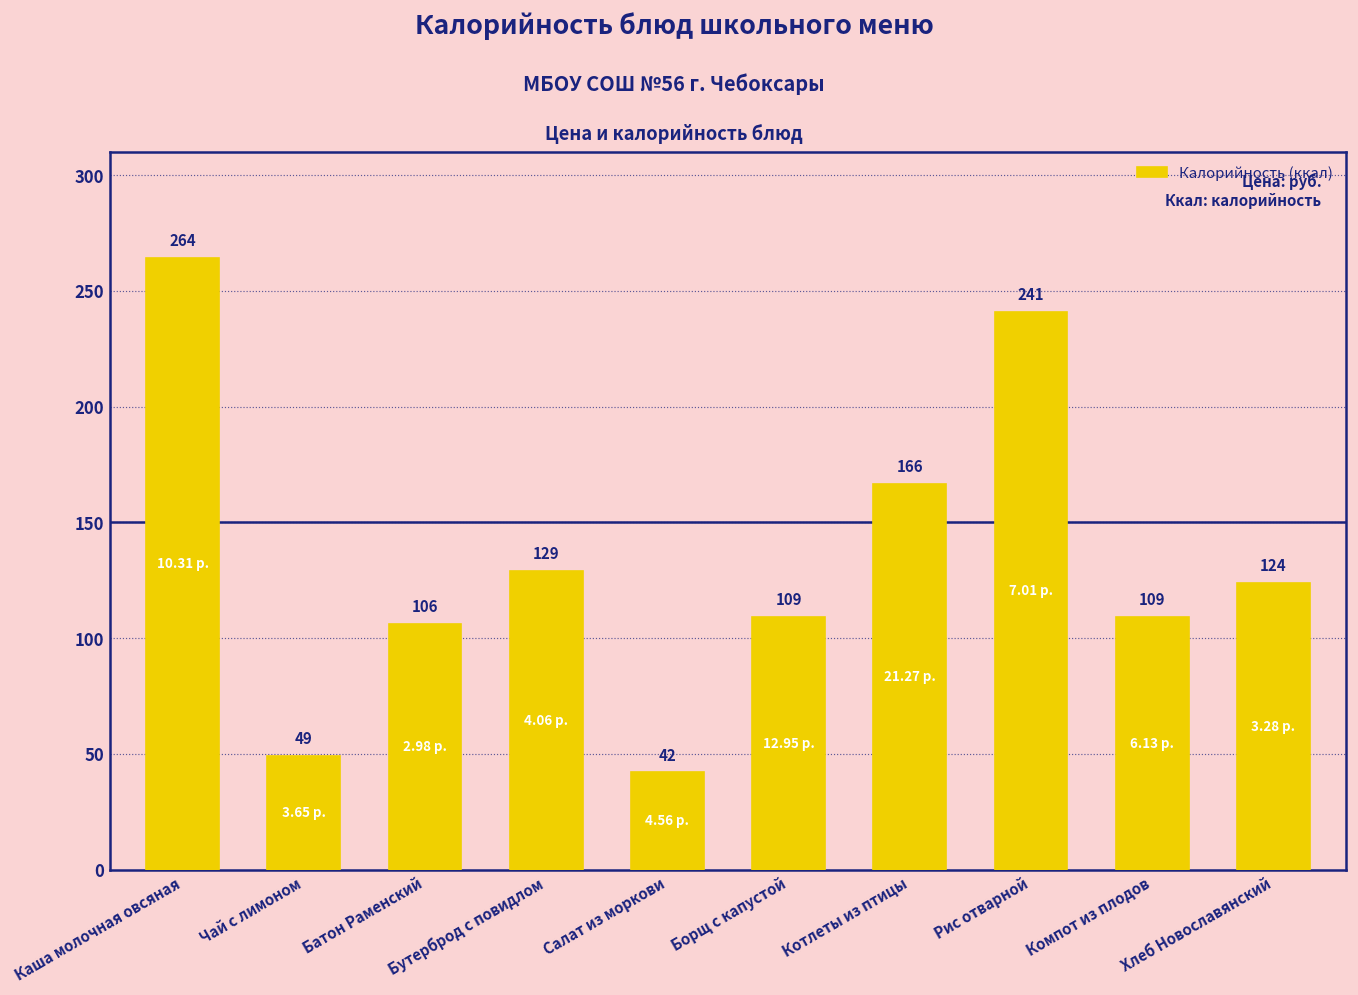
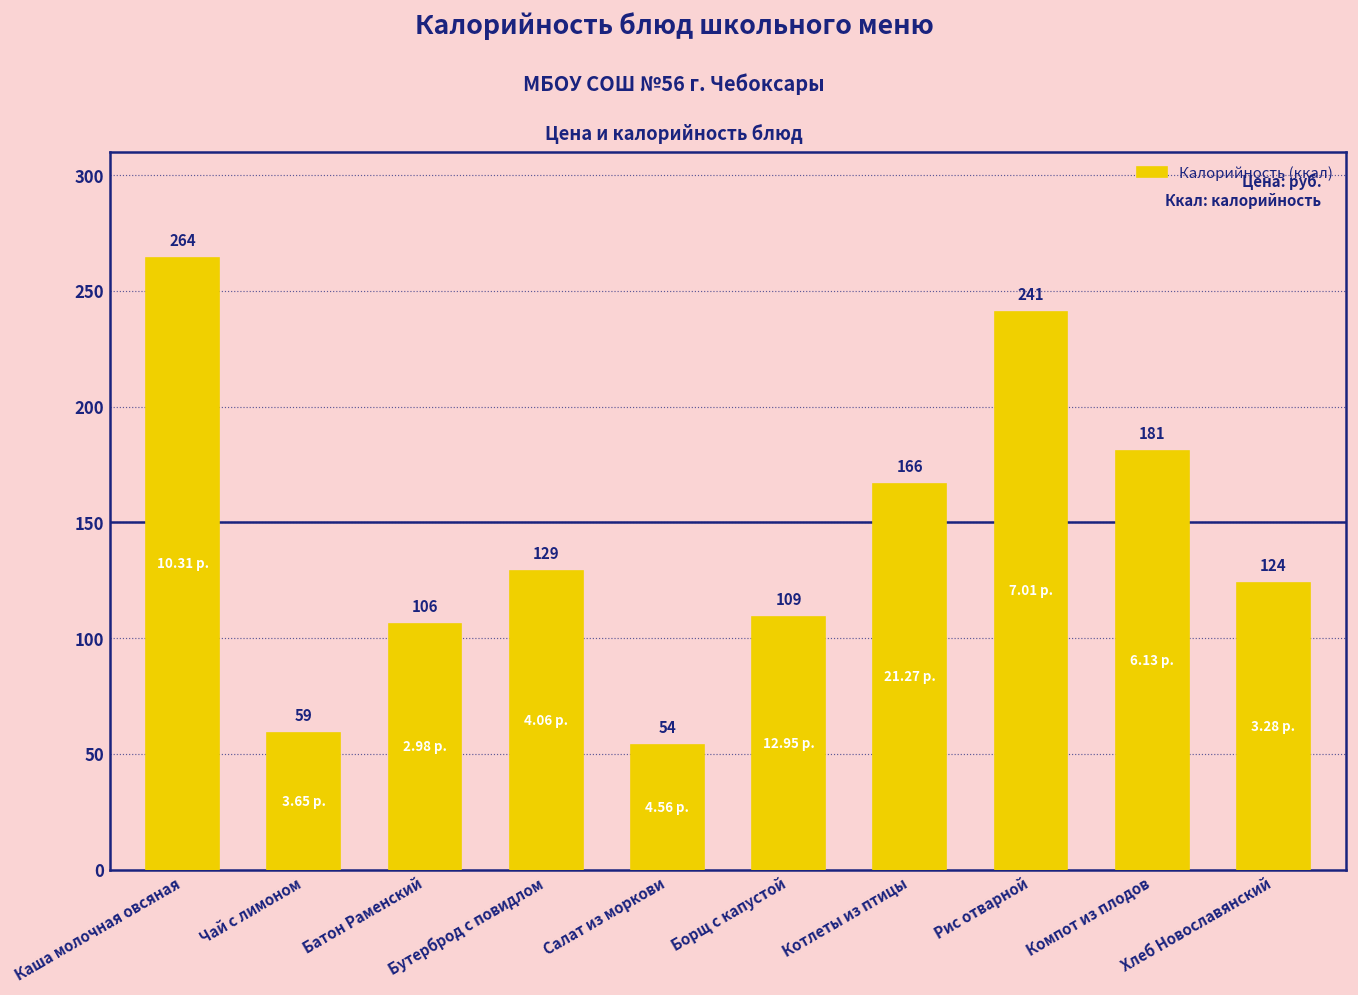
Чай с лимоном: 49 -> 59
Салат из моркови: 42 -> 54
Компот из плодов: 109 -> 181
